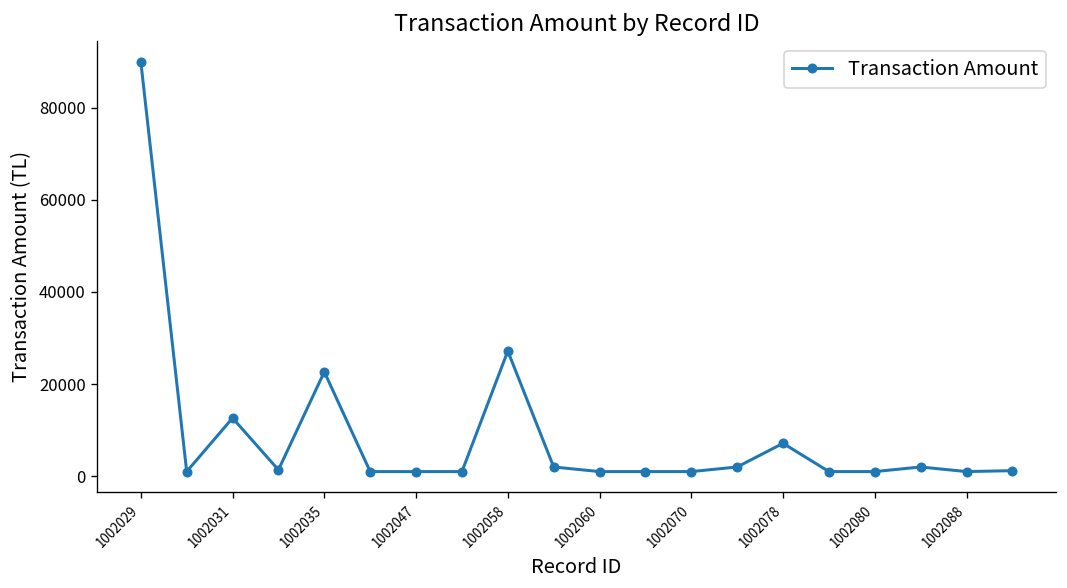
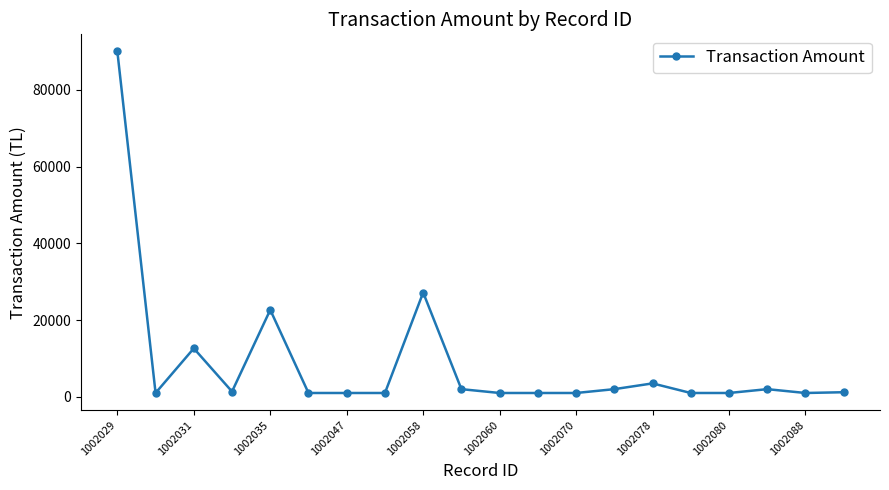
1002078: 7000 -> 4000
